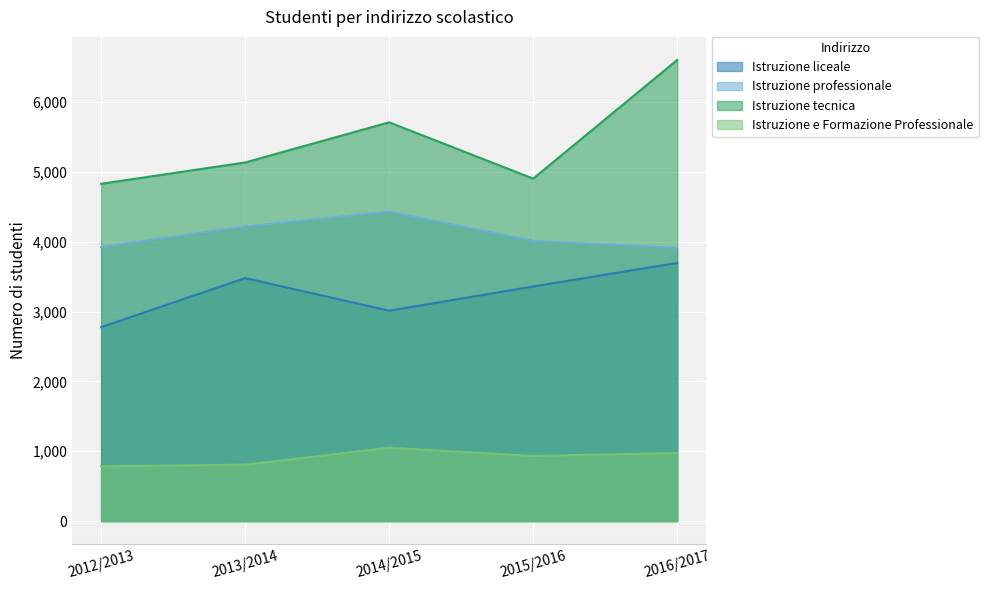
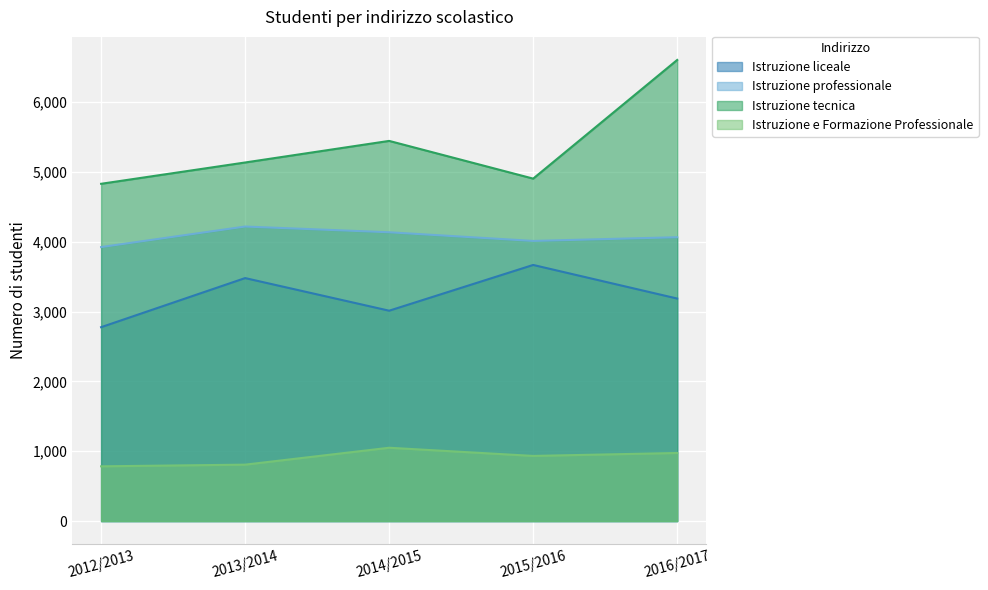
Istruzione professionale, 2014/2015: 4,400 -> 4,100
Istruzione tecnica, 2014/2015: 5,700 -> 5,400
Istruzione liceale, 2015/2016: 3,400 -> 3,700
Istruzione liceale, 2016/2017: 3,700 -> 3,200
Istruzione professionale, 2016/2017: 3,900 -> 4,100
